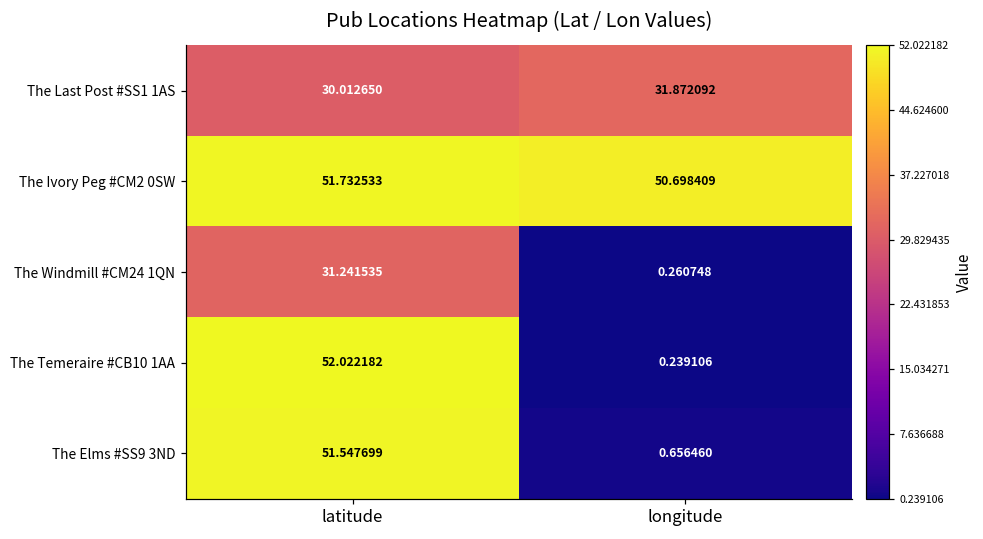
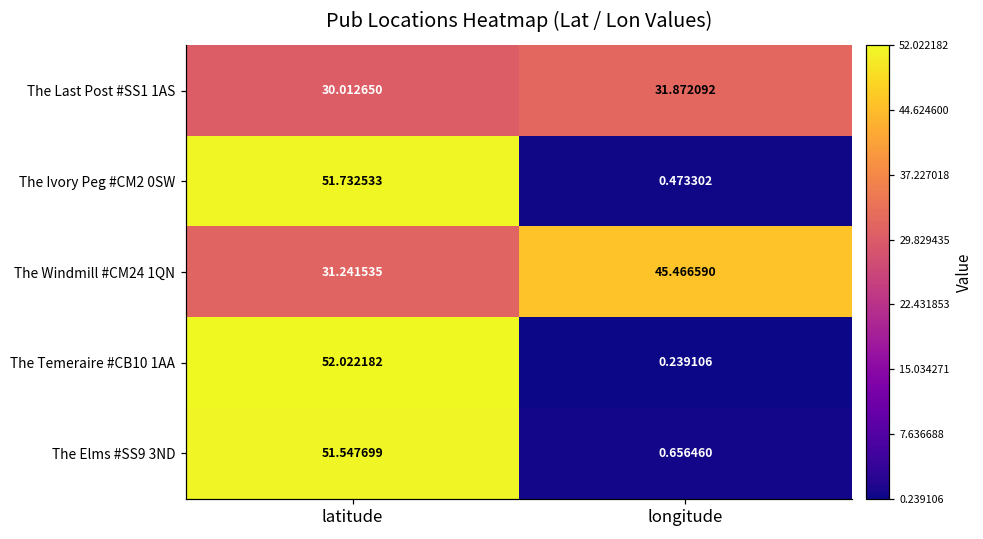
The Ivory Peg #CM2 0SW, longitude: 50.698409 -> 0.473302
The Windmill #CM24 1QN, longitude: 0.260748 -> 45.466590
